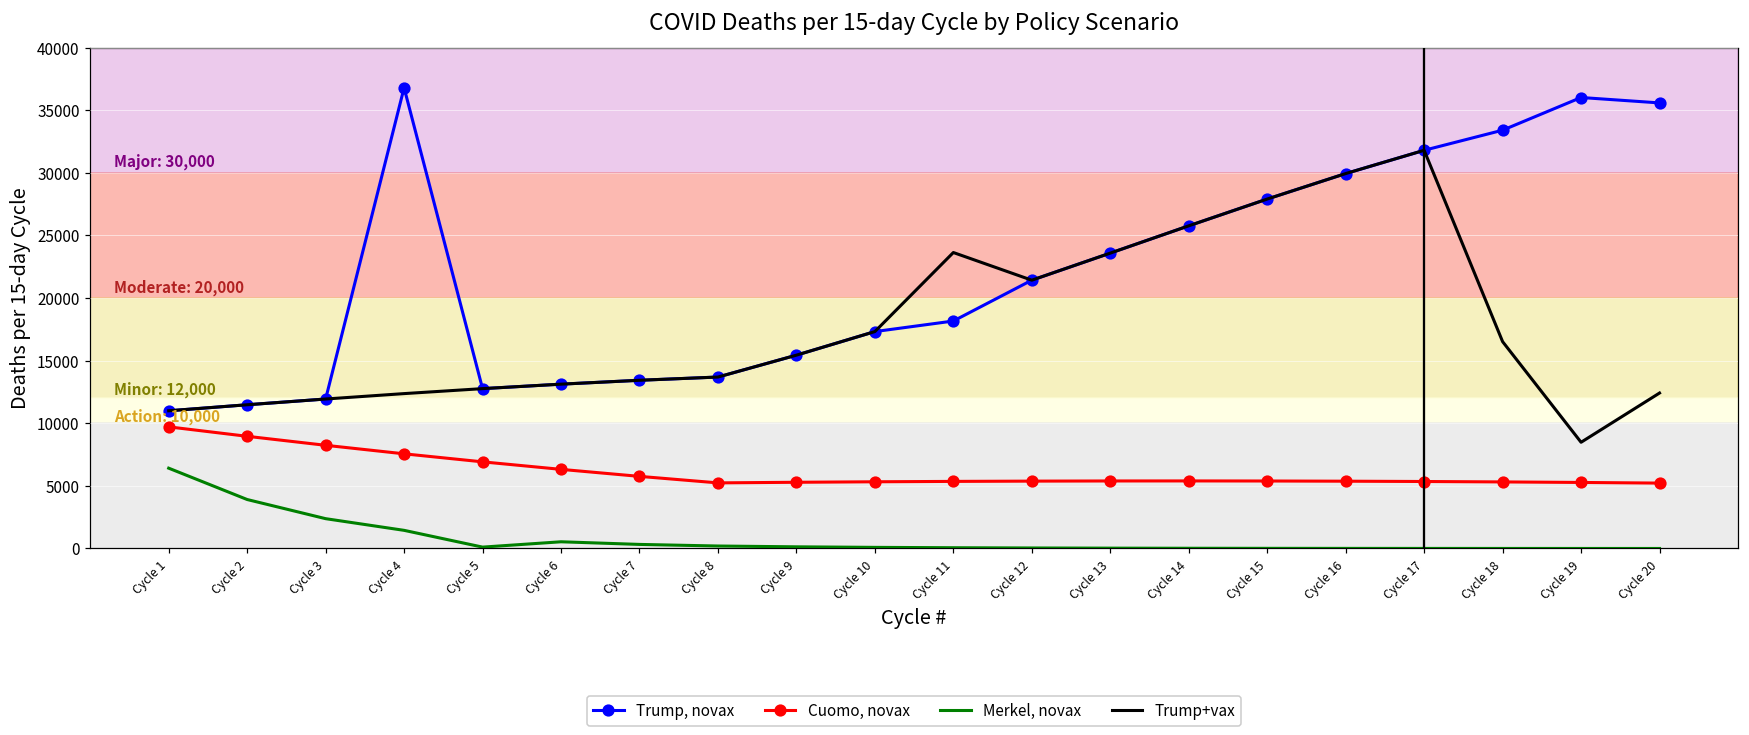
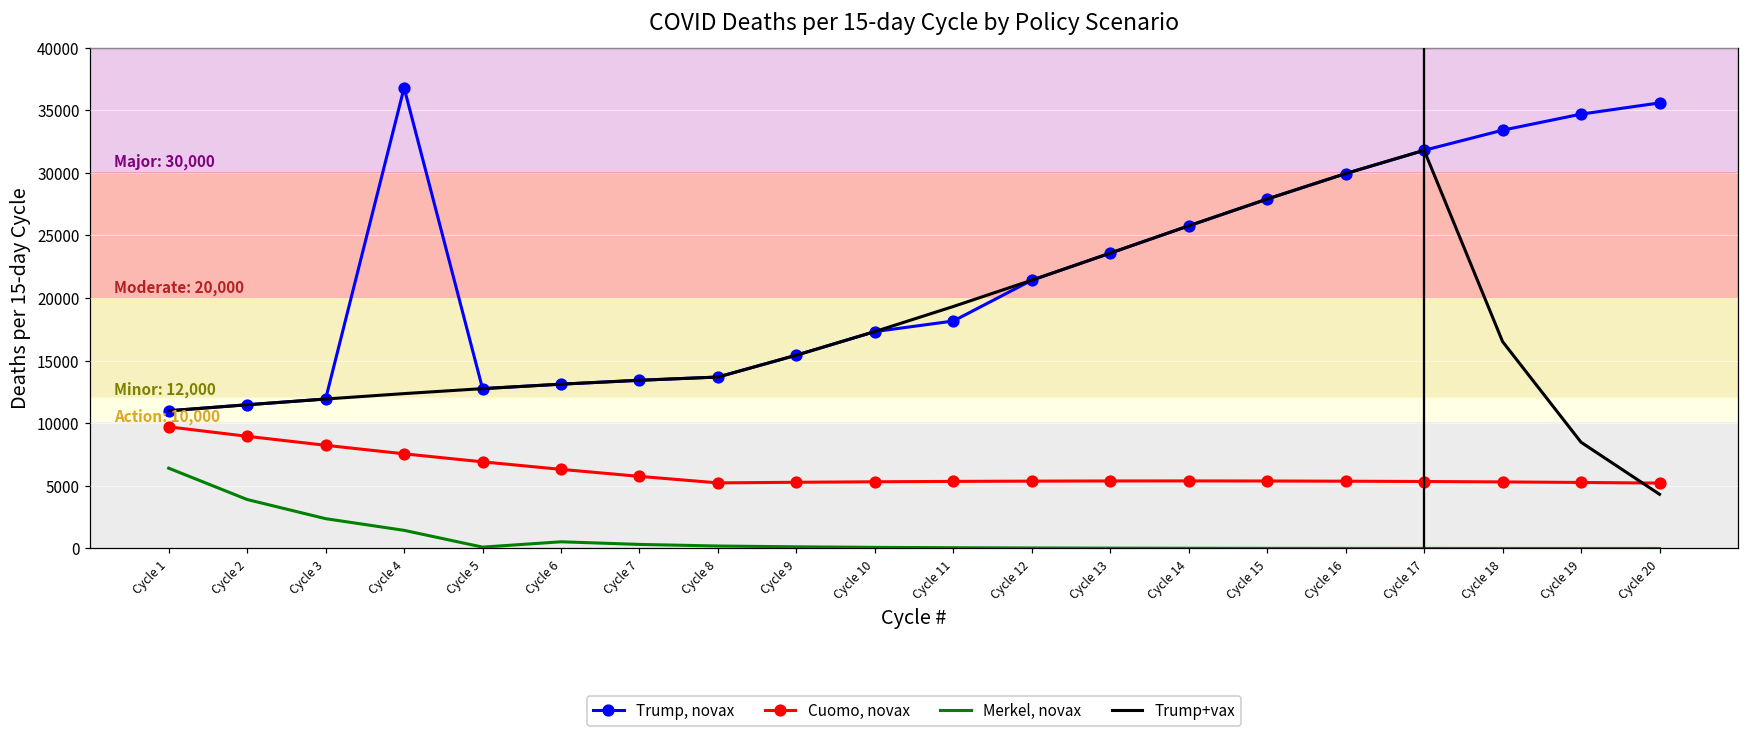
Trump+vax, Cycle 11: 23600 -> 19300
Trump, novax, Cycle 19: 36000 -> 34700
Trump+vax, Cycle 20: 12400 -> 4300
